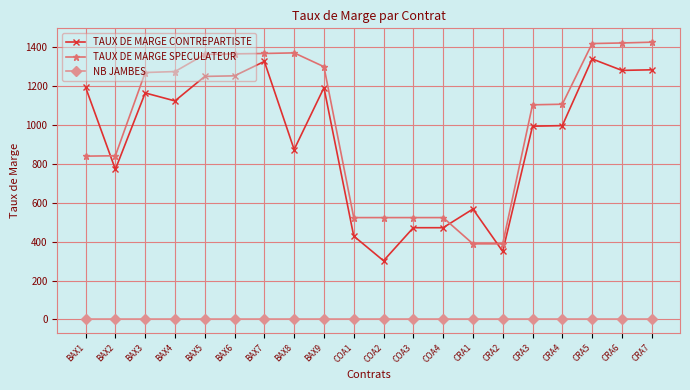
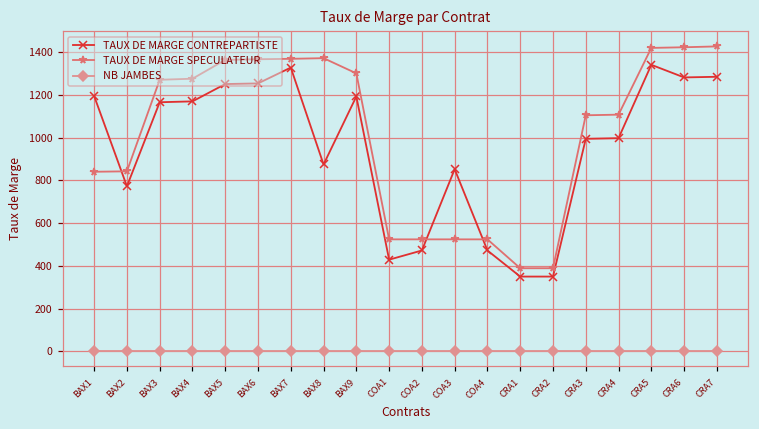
TAUX DE MARGE CONTREPARTISTE, BAX4: 1120 -> 1170
TAUX DE MARGE CONTREPARTISTE, COA2: 300 -> 470
TAUX DE MARGE CONTREPARTISTE, COA3: 470 -> 850
TAUX DE MARGE CONTREPARTISTE, CRA1: 570 -> 350
